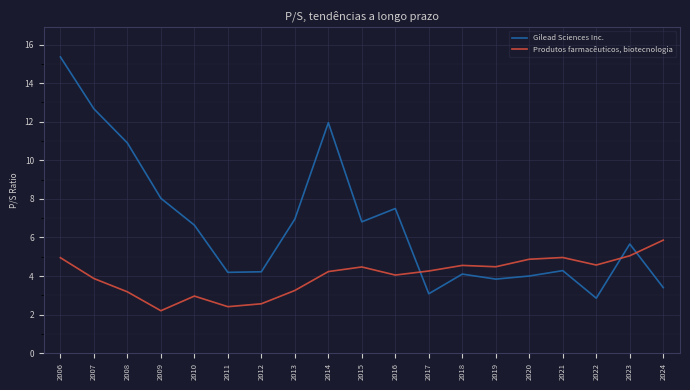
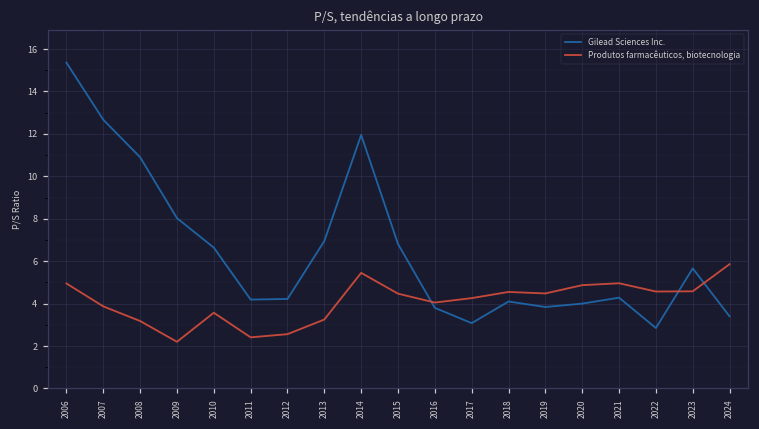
Produtos farmacêuticos, biotecnologia, 2010: 3.0 -> 3.6
Produtos farmacêuticos, biotecnologia, 2014: 4.2 -> 5.5
Gilead Sciences Inc., 2016: 7.5 -> 3.8
Produtos farmacêuticos, biotecnologia, 2023: 5.1 -> 4.6
